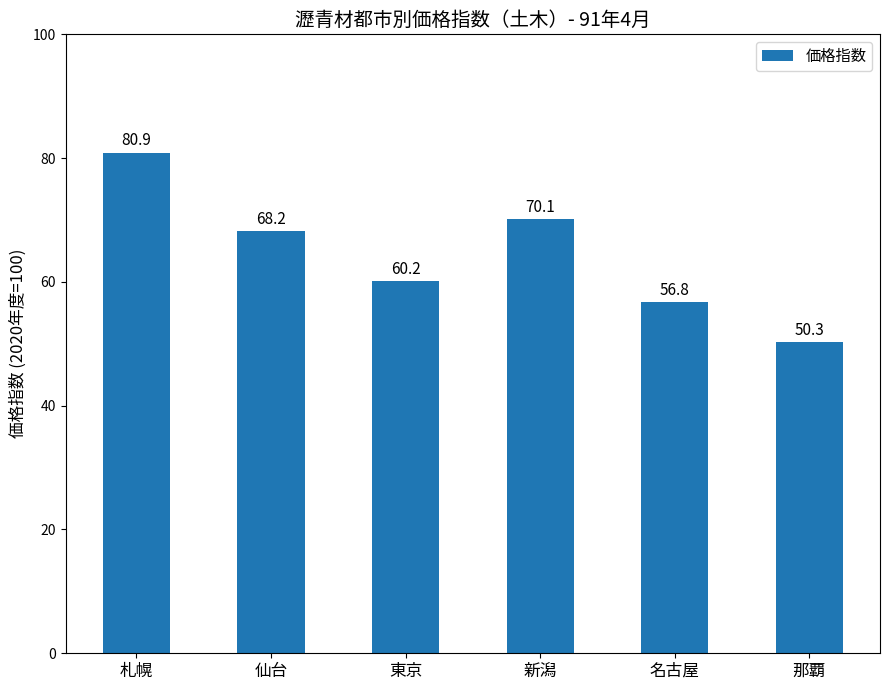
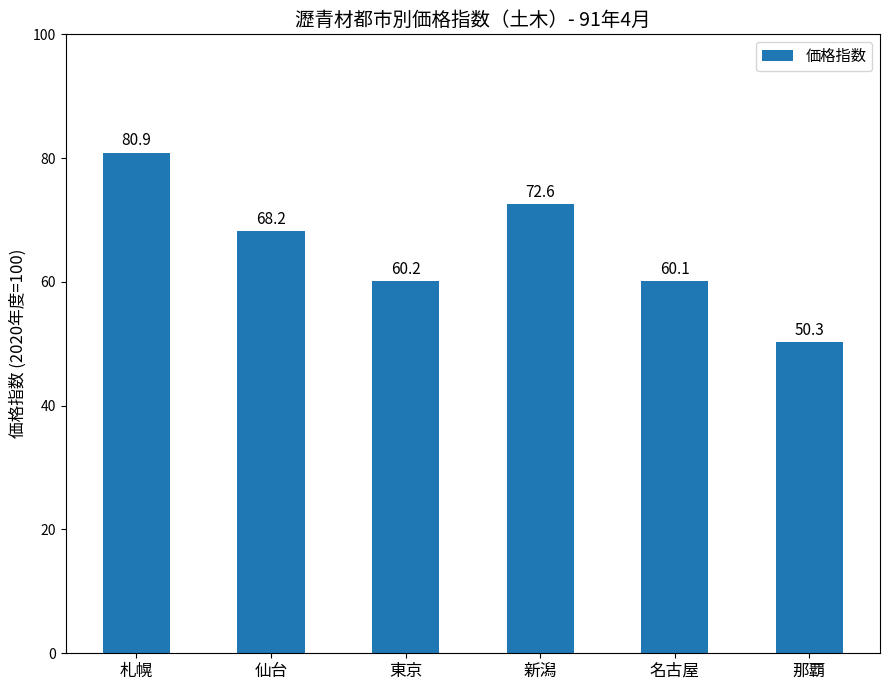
新潟: 70.1 -> 72.6
名古屋: 56.8 -> 60.1
